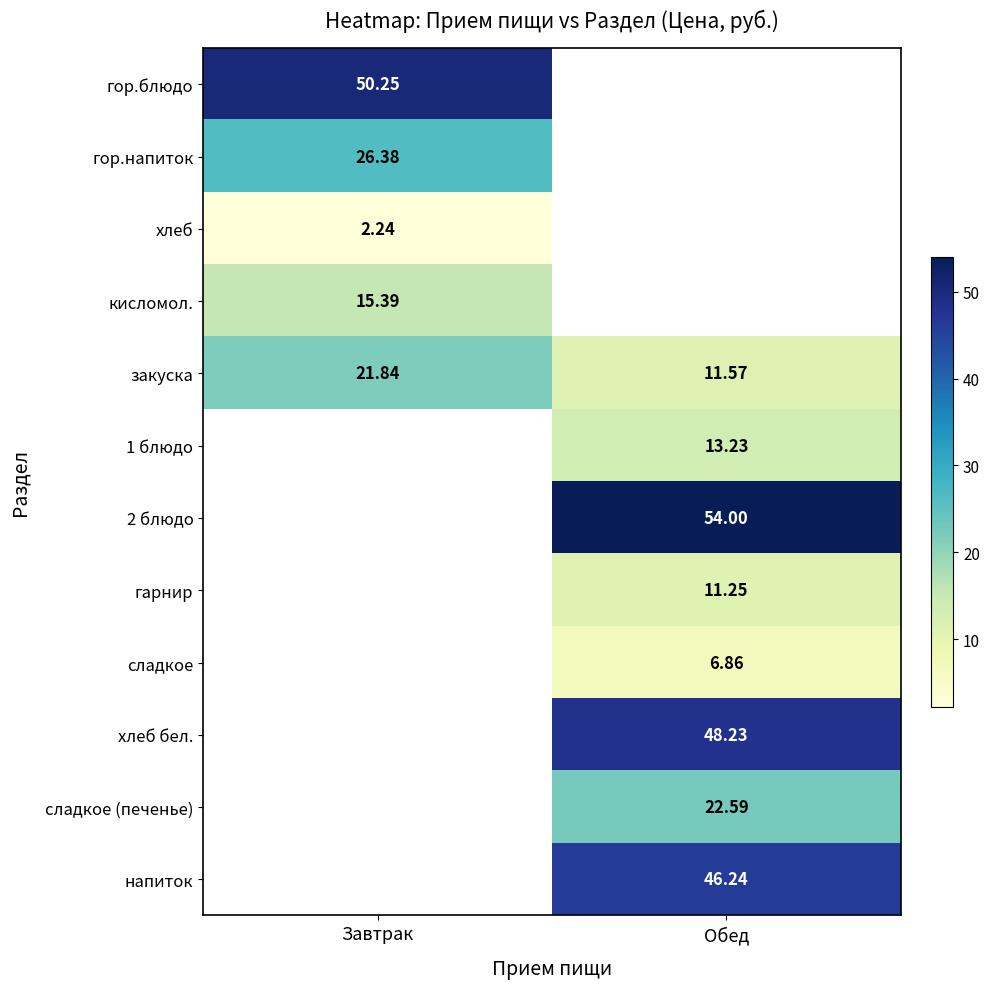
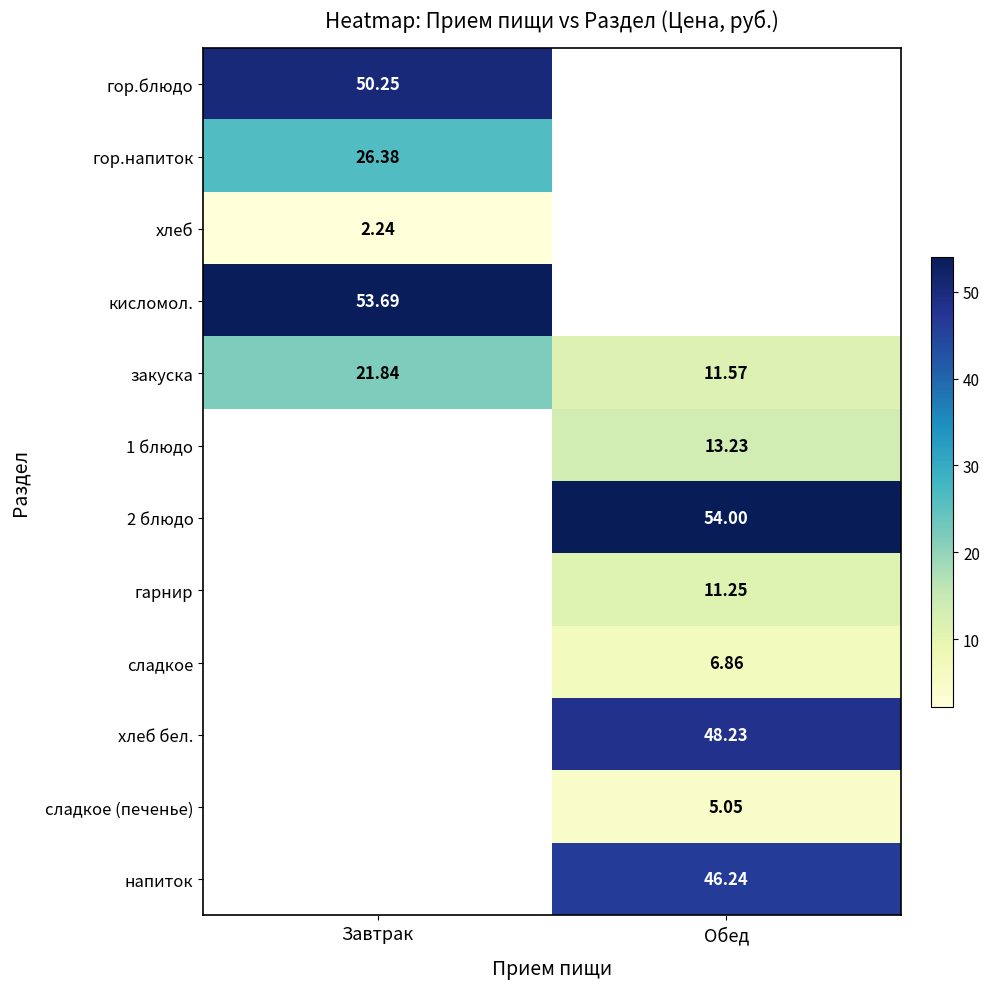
кисломол., Завтрак: 15.39 -> 53.69
сладкое (печенье), Обед: 22.59 -> 5.05
